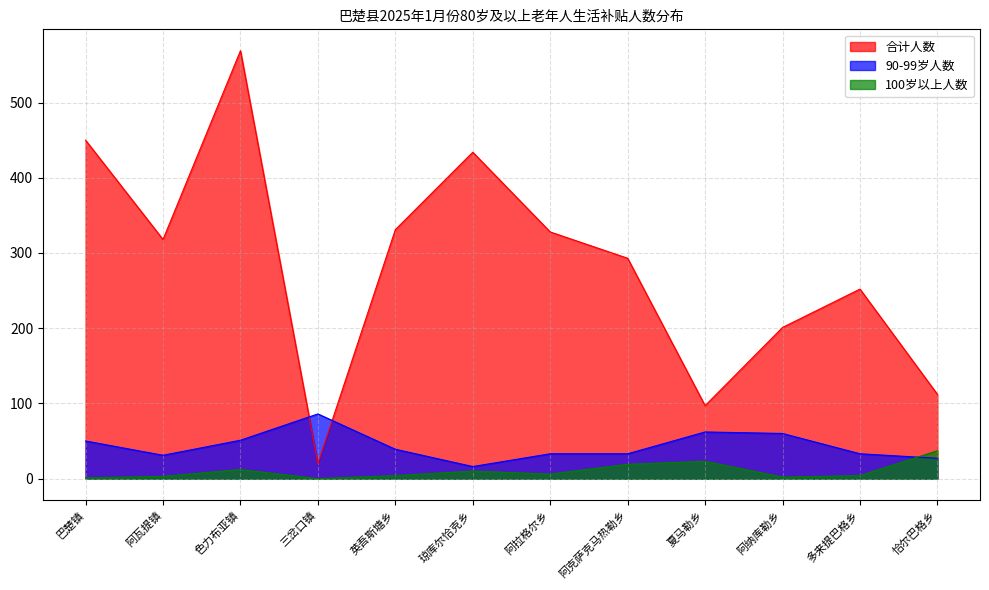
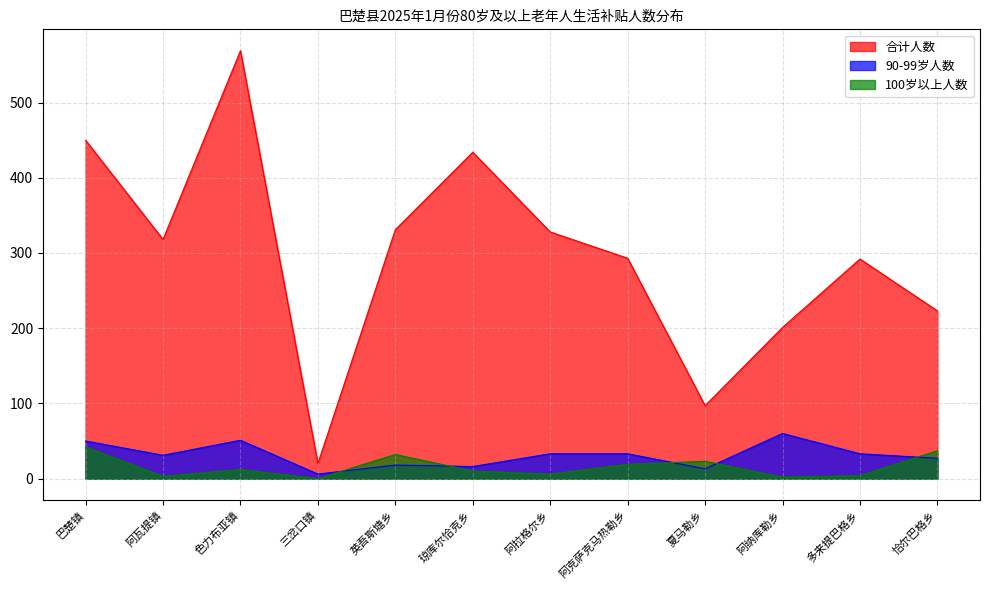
100岁以上人数, 巴楚镇: 0 -> 40
90-99岁人数, 三岔口镇: 90 -> 10
90-99岁人数, 英吾斯塘乡: 40 -> 20
100岁以上人数, 英吾斯塘乡: 0 -> 30
90-99岁人数, 夏马勒乡: 60 -> 10
合计人数, 多来提巴格乡: 250 -> 290
合计人数, 恰尔巴格乡: 110 -> 220
